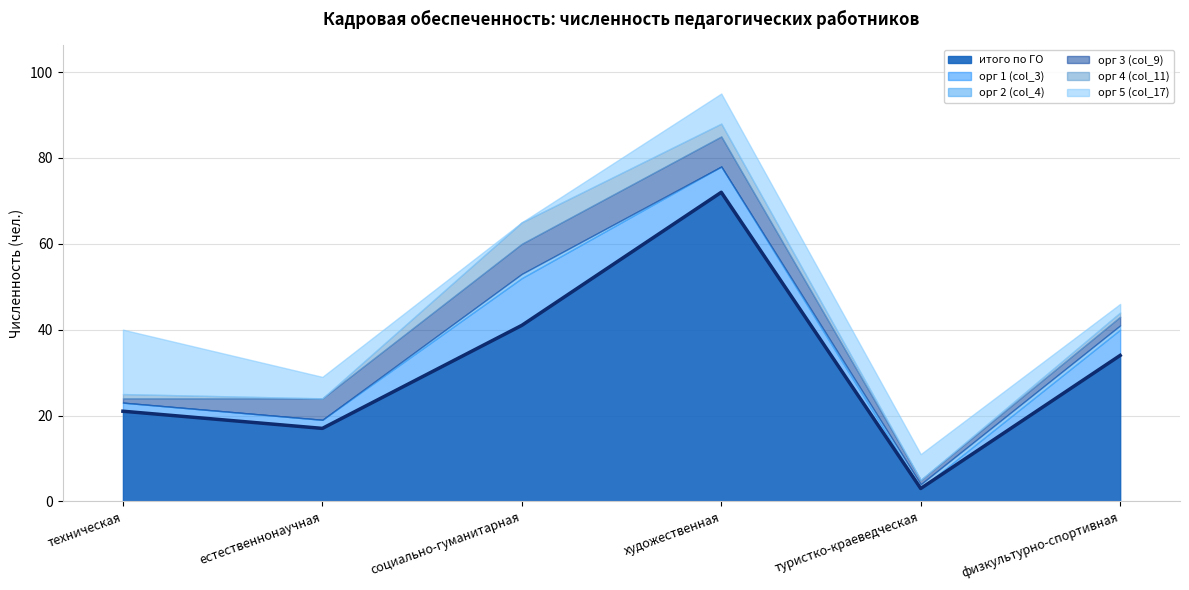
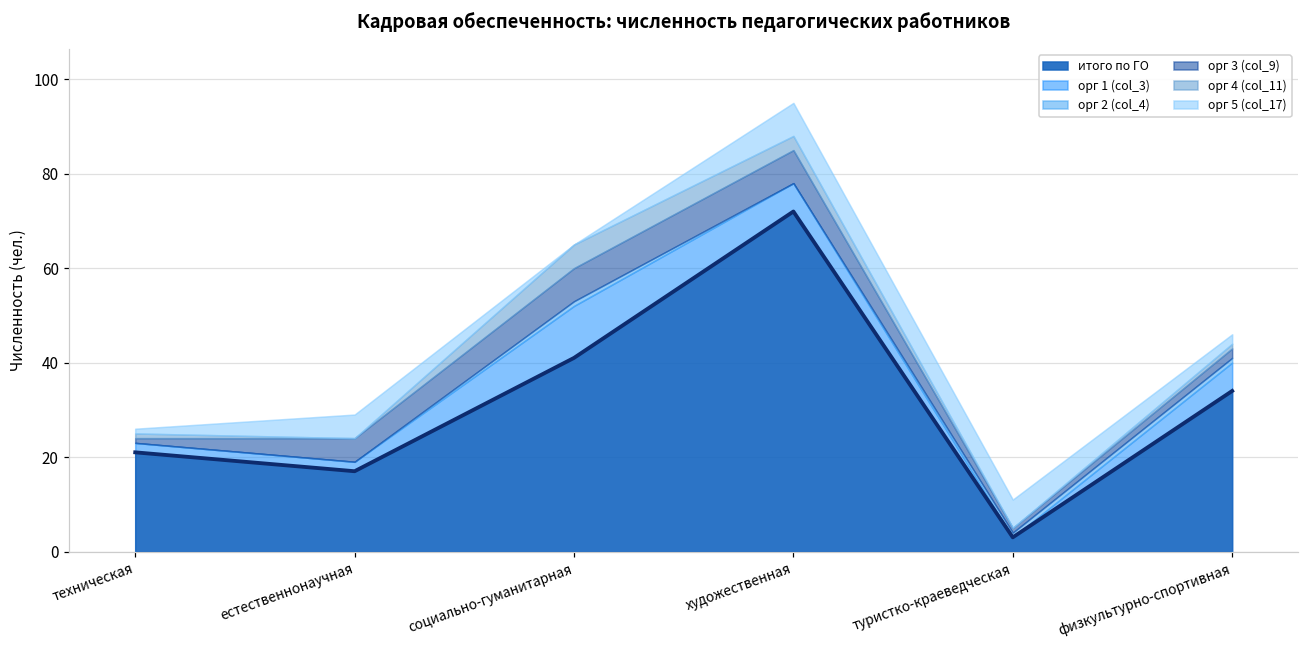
орг 5 (col_17), техническая: 15 -> 1
